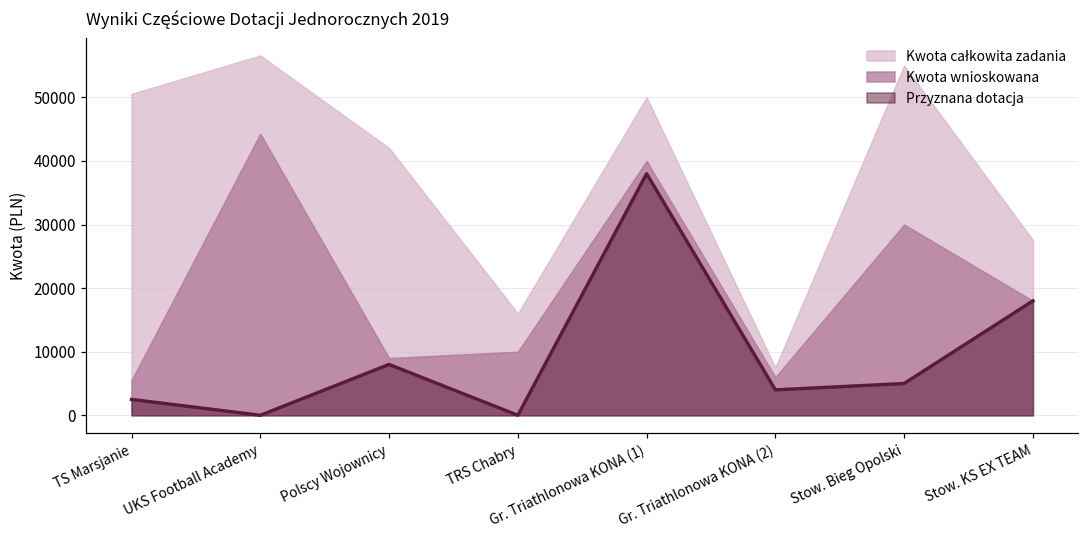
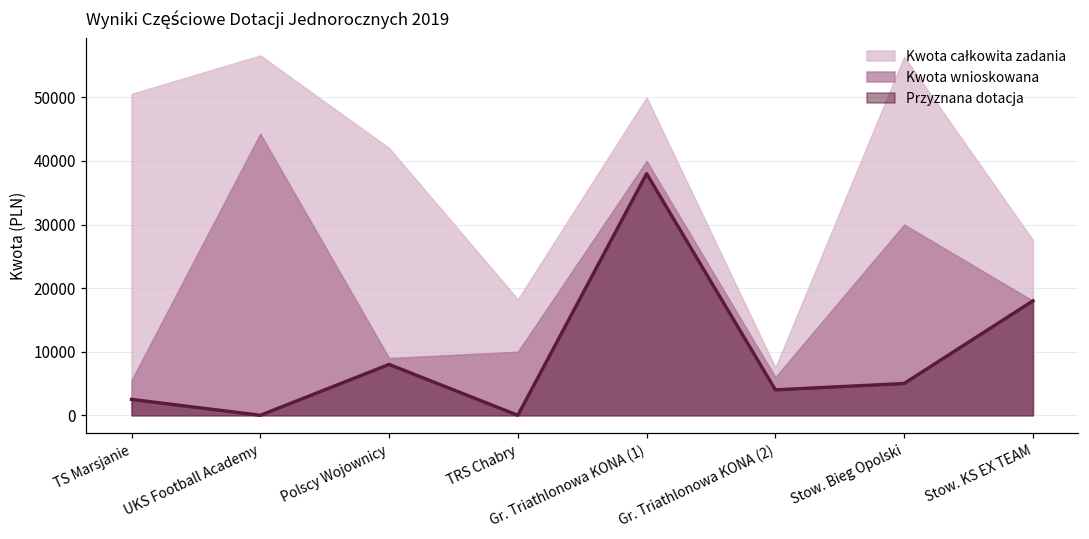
Kwota całkowita zadania, TRS Chabry: 16000 -> 18000
Kwota całkowita zadania, Stow. Bieg Opolski: 55000 -> 56000
